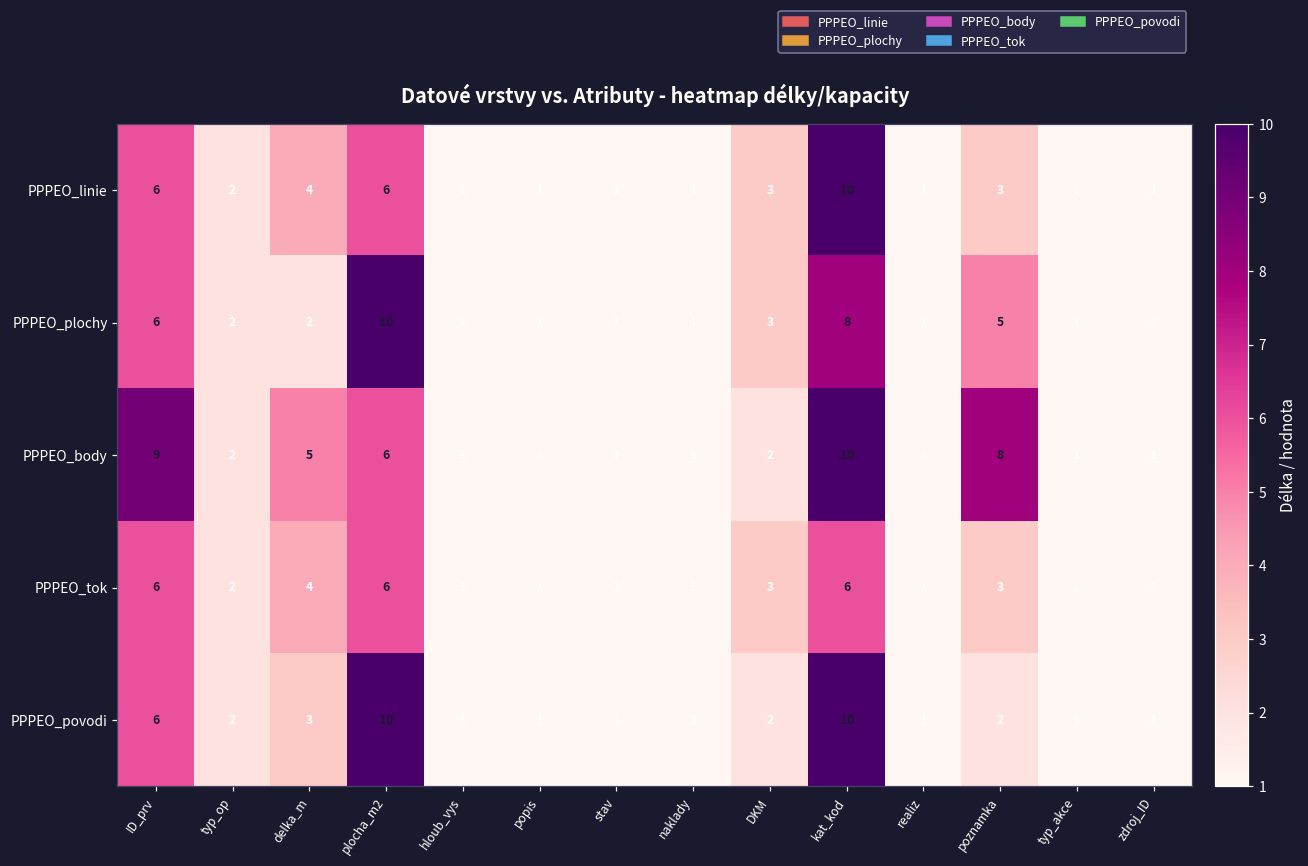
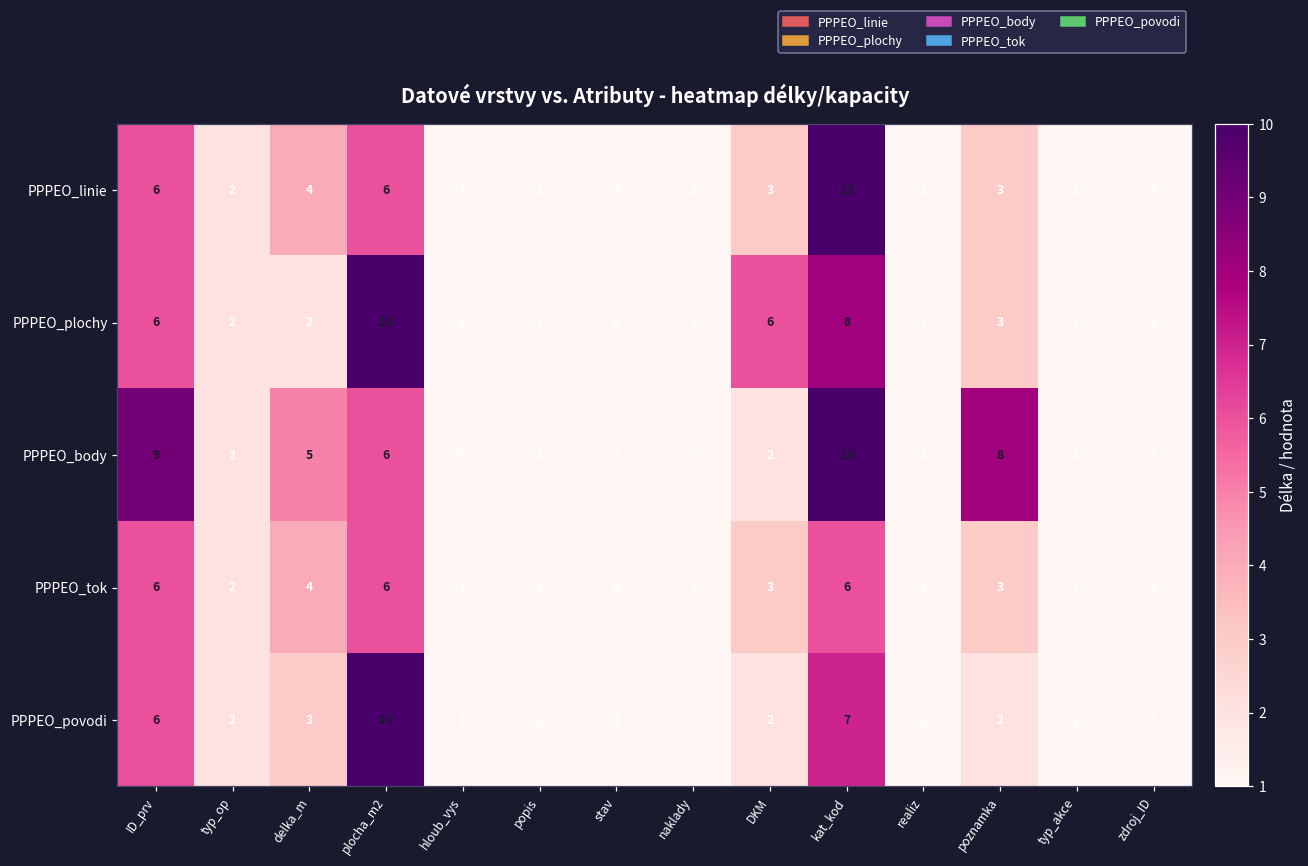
PPPEO_plochy, DKM: 3 -> 6
PPPEO_plochy, poznamka: 5 -> 3
PPPEO_povodi, kat_kod: 10 -> 7
